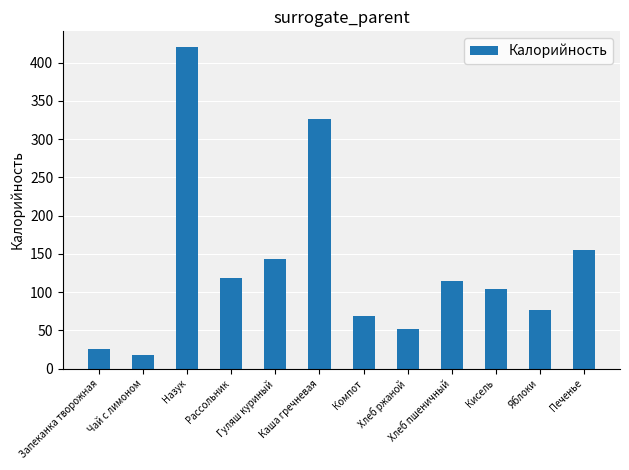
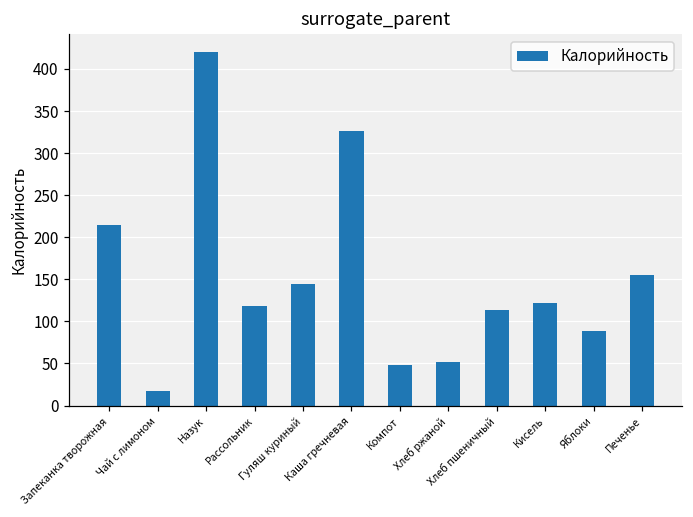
Запеканка творожная: 30 -> 210
Компот: 70 -> 50
Кисель: 100 -> 120
Яблоки: 80 -> 90
